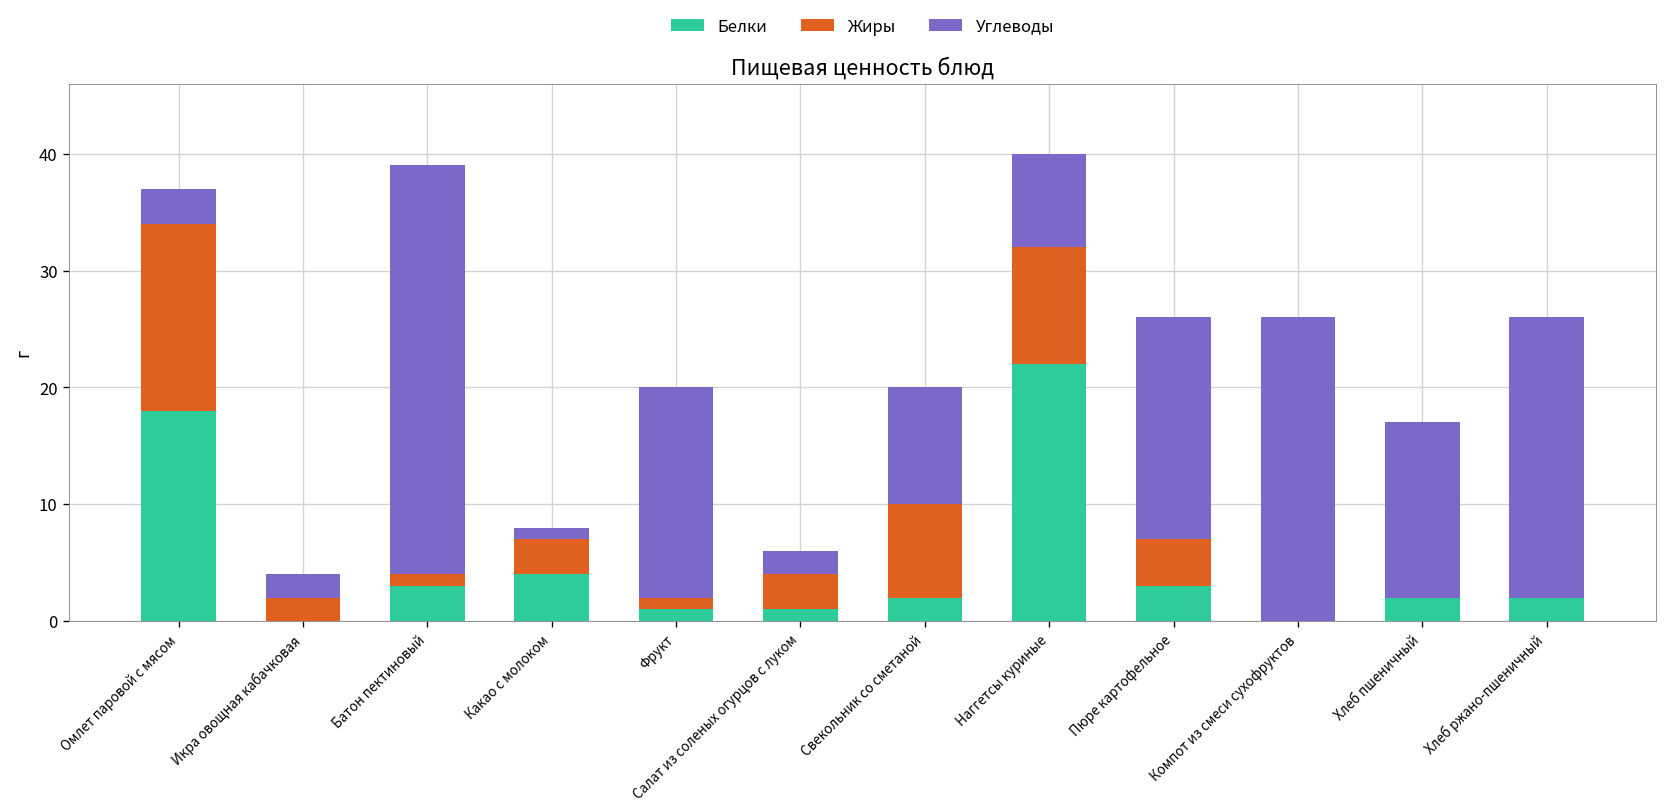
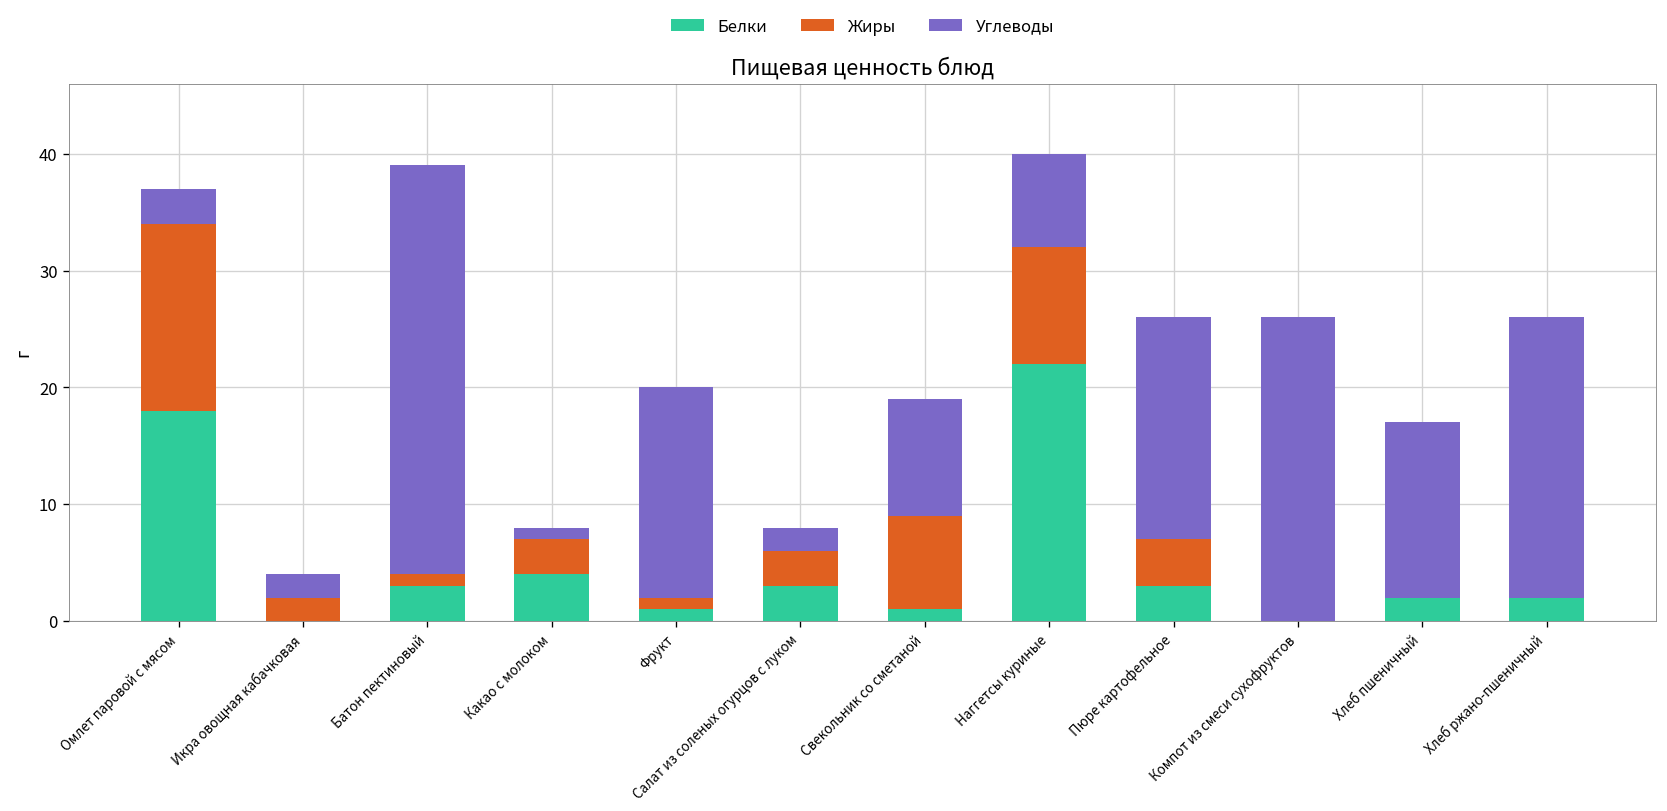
Белки, Салат из соленых огурцов с луком: 1 -> 3
Белки, Свекольник со сметаной: 2 -> 1
